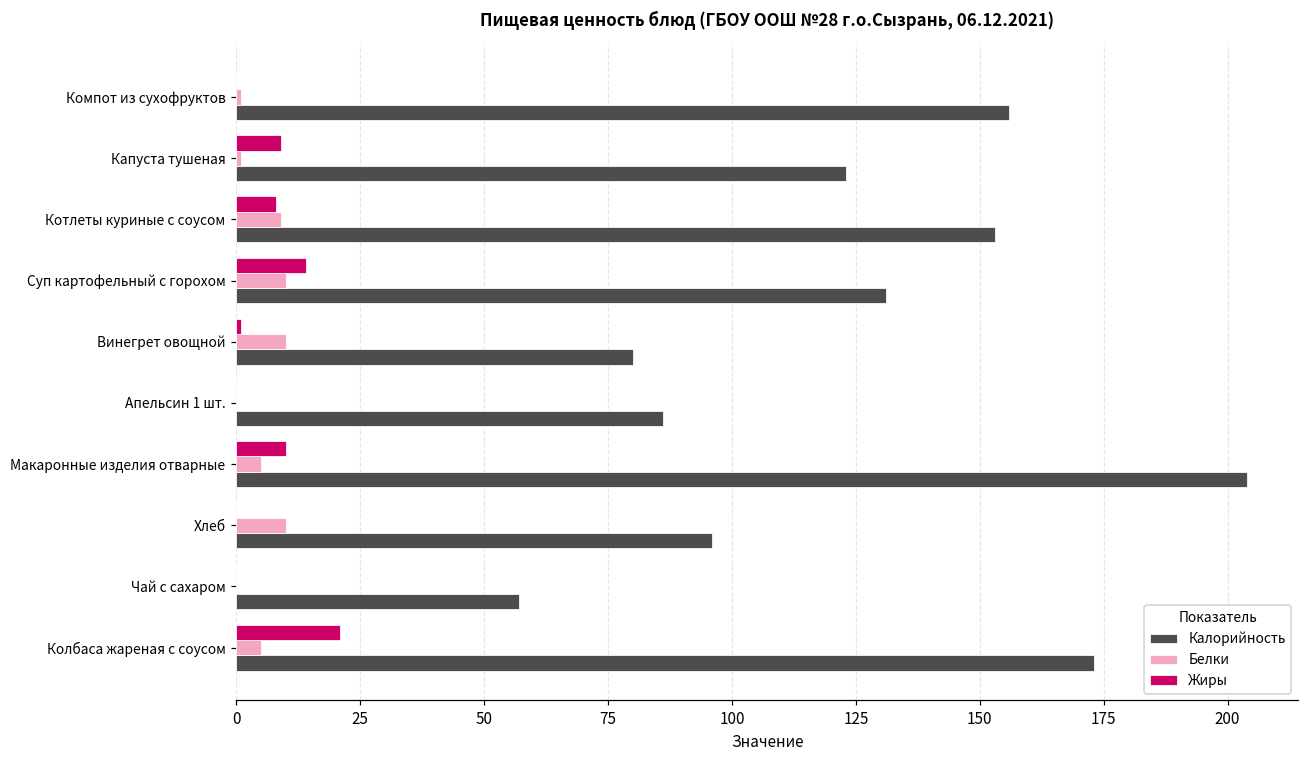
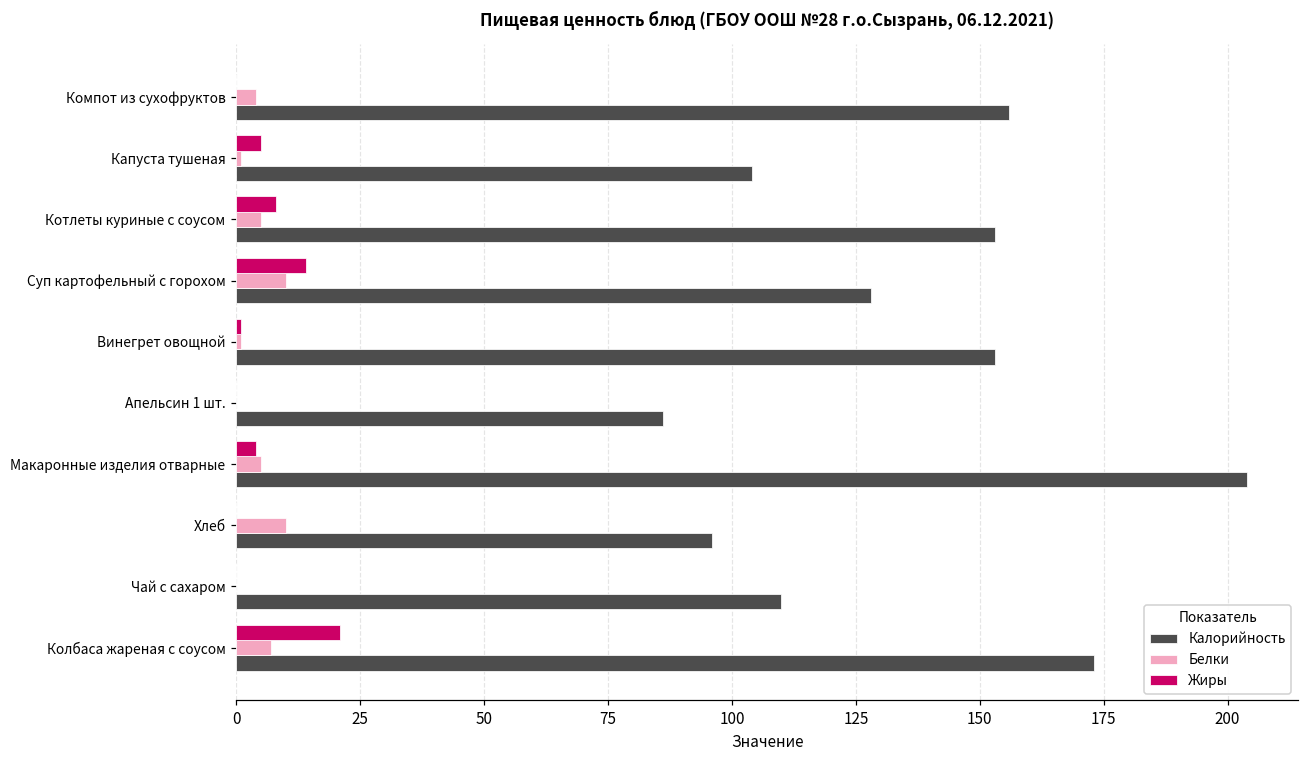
Белки, Компот из сухофруктов: 1 -> 4
Жиры, Капуста тушеная: 9 -> 5
Калорийность, Капуста тушеная: 123 -> 104
Белки, Котлеты куриные с соусом: 9 -> 5
Калорийность, Суп картофельный с горохом: 131 -> 128
Белки, Винегрет овощной: 10 -> 1
Калорийность, Винегрет овощной: 80 -> 153
Жиры, Макаронные изделия отварные: 10 -> 4
Калорийность, Чай с сахаром: 57 -> 110
Белки, Колбаса жареная с соусом: 5 -> 7
